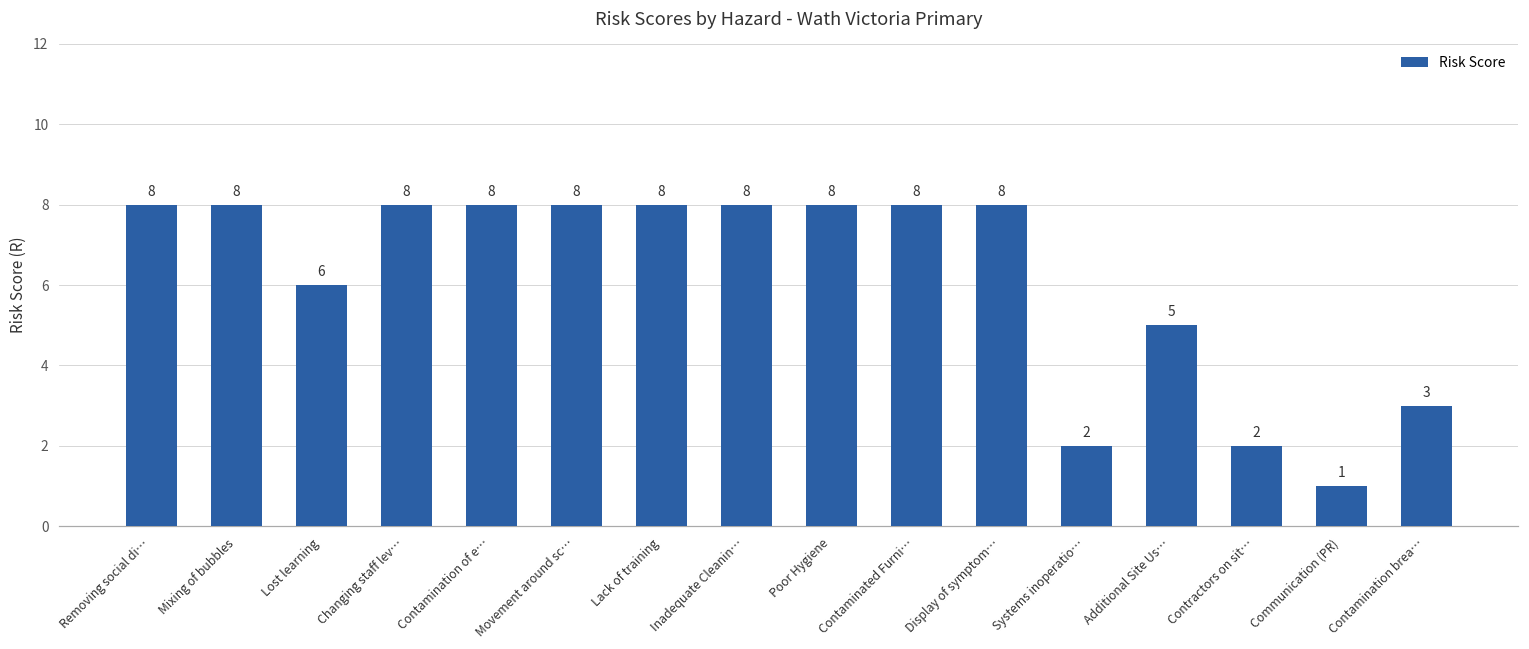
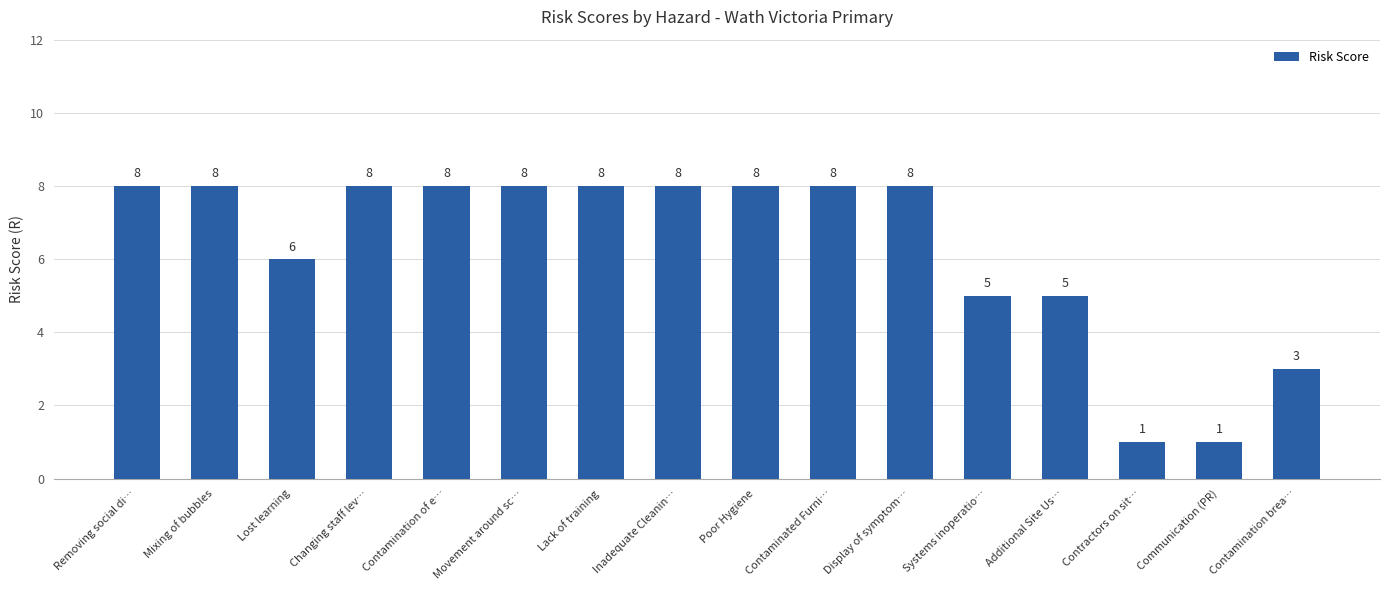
Systems inoperatio…: 2 -> 5
Contractors on sit…: 2 -> 1
